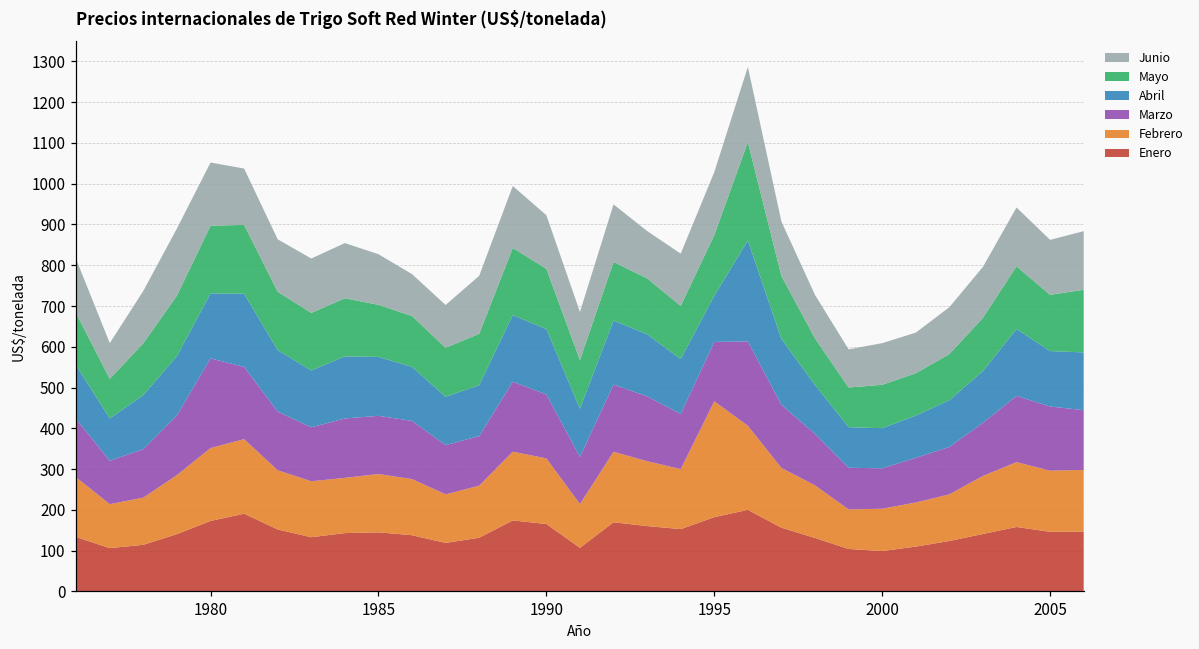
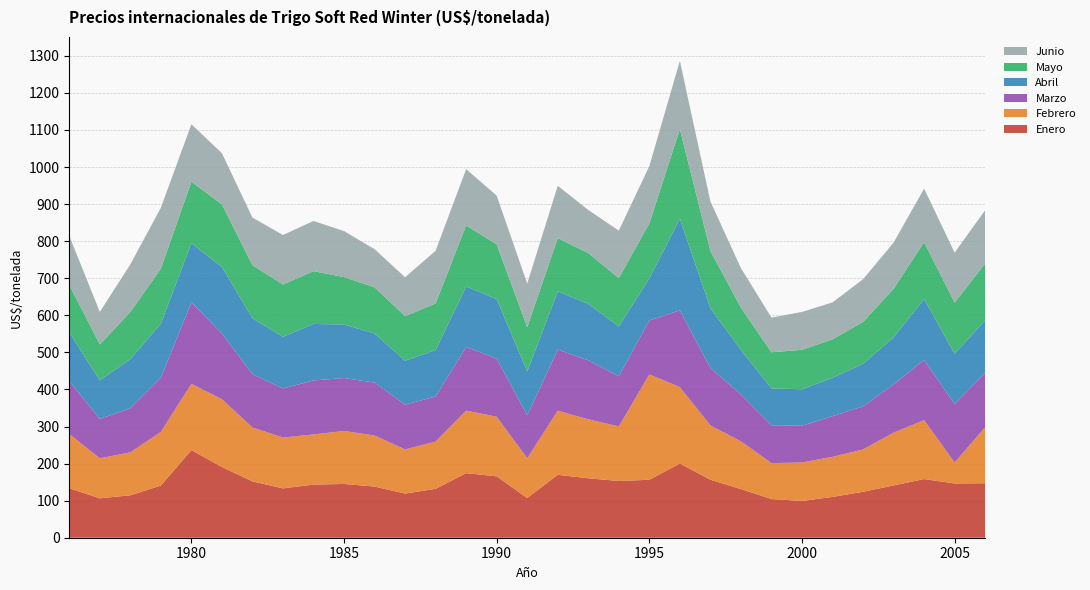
Enero, 1980: 170 -> 240
Enero, 1995: 180 -> 160
Febrero, 2005: 150 -> 60
